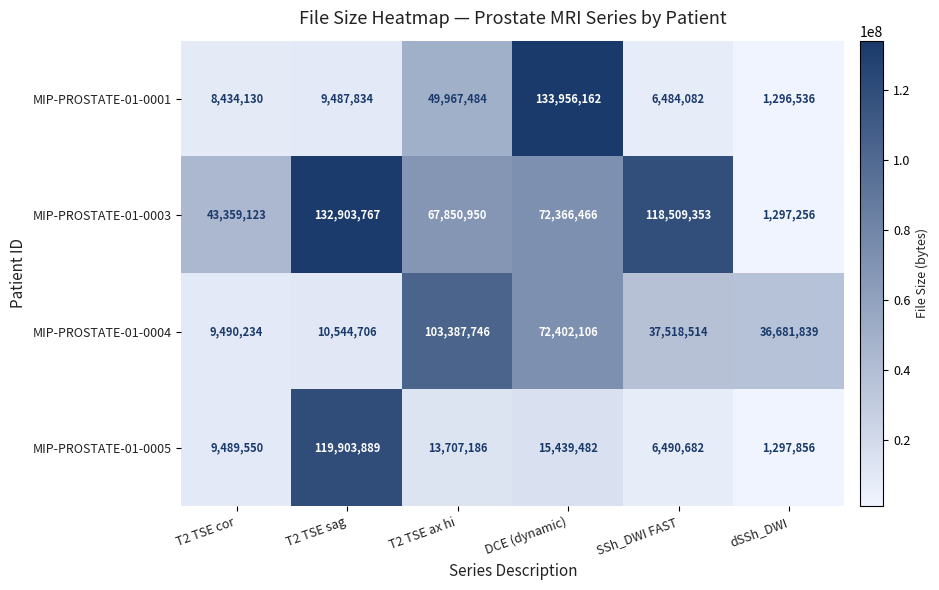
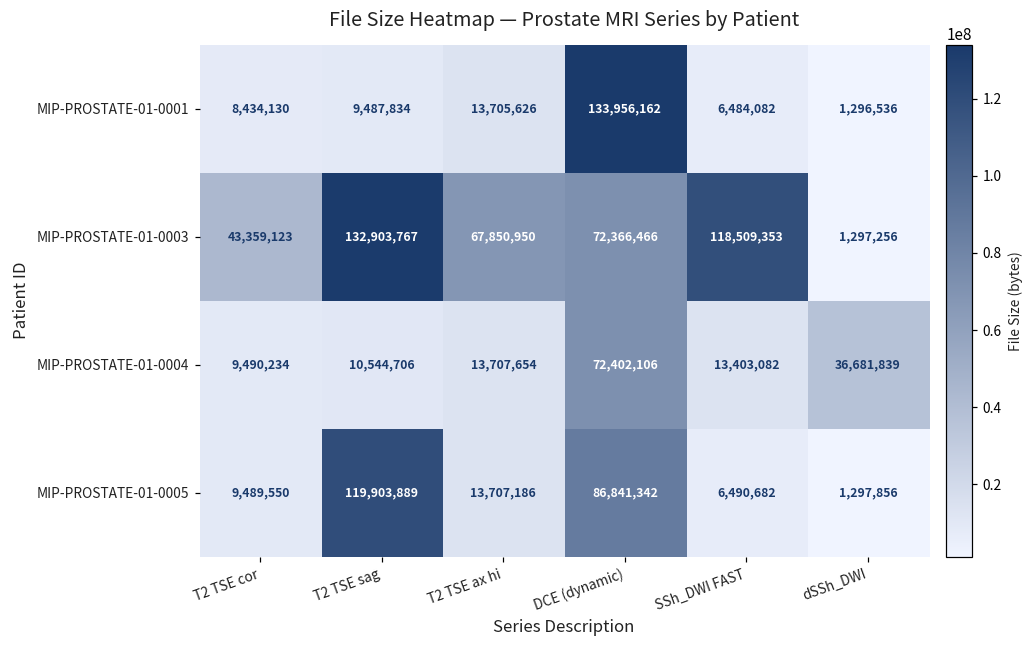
MIP-PROSTATE-01-0001, T2 TSE ax hi: 49,967,484 -> 13,705,626
MIP-PROSTATE-01-0004, T2 TSE ax hi: 103,387,746 -> 13,707,654
MIP-PROSTATE-01-0004, SSh_DWI FAST: 37,518,514 -> 13,403,082
MIP-PROSTATE-01-0005, DCE (dynamic): 15,439,482 -> 86,841,342
